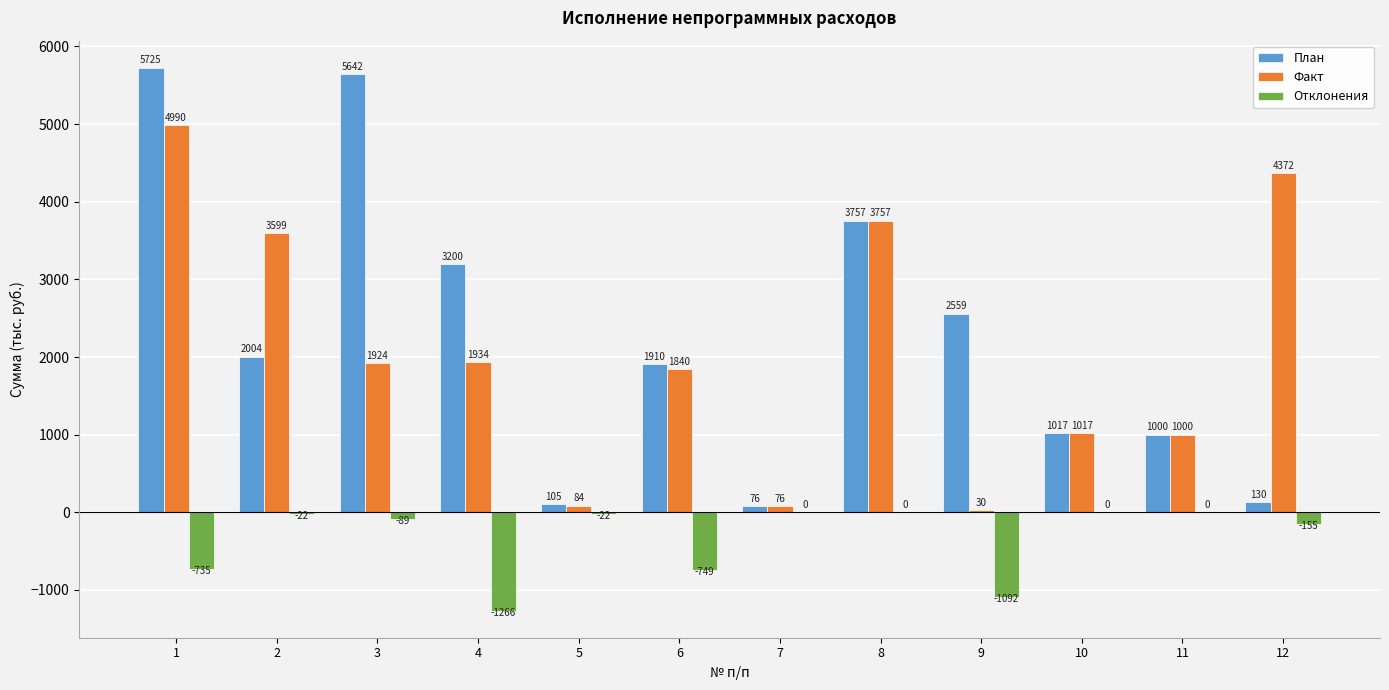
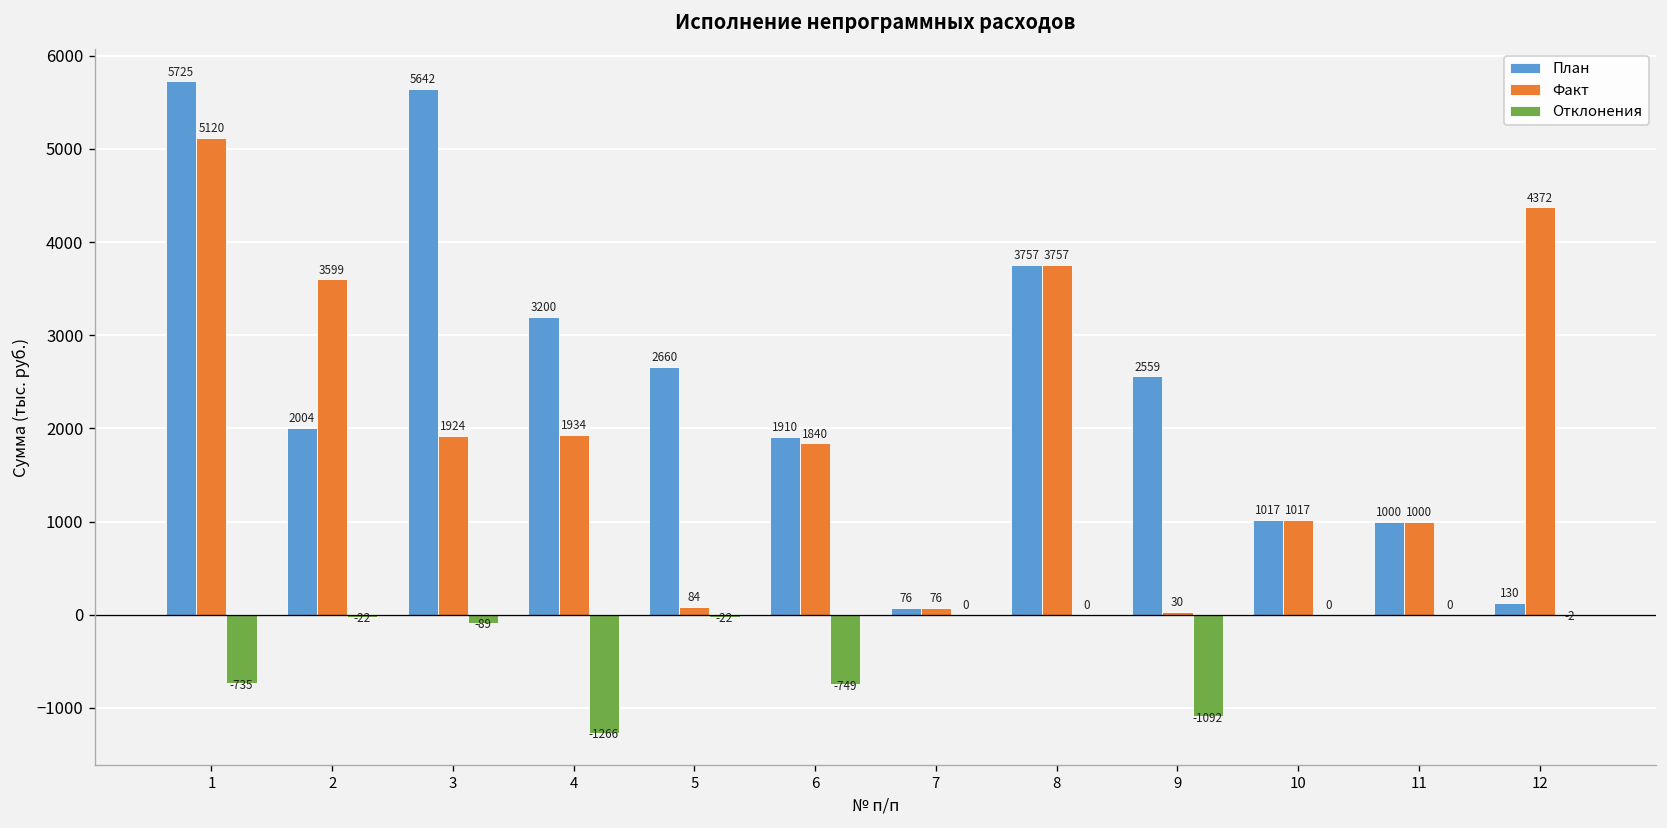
Факт, 1: 4990 -> 5120
План, 5: 105 -> 2660
Отклонения, 12: -155 -> -2
